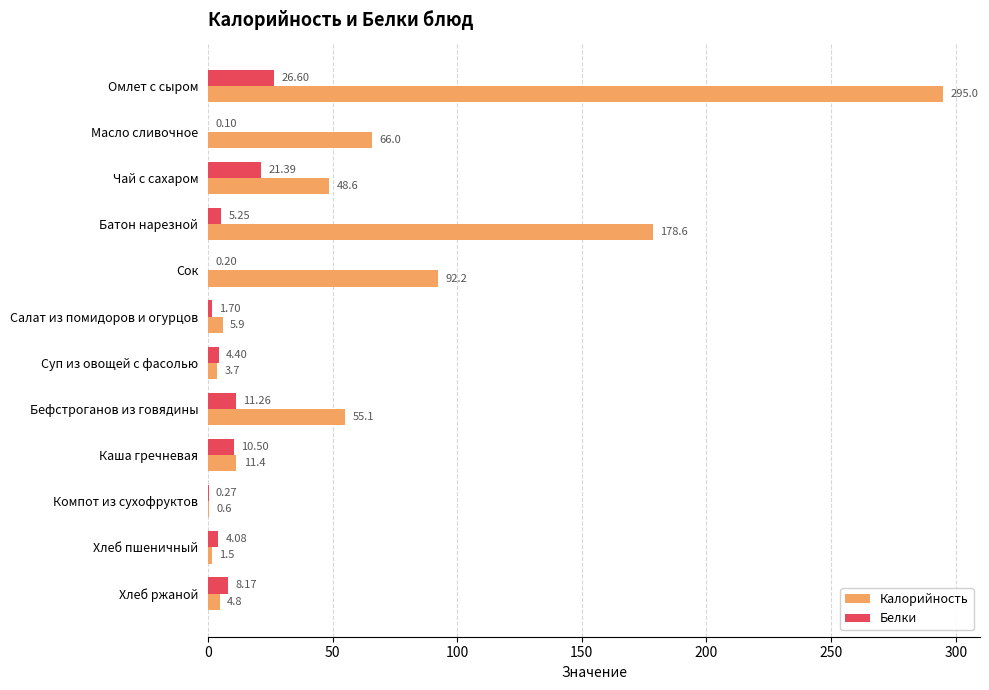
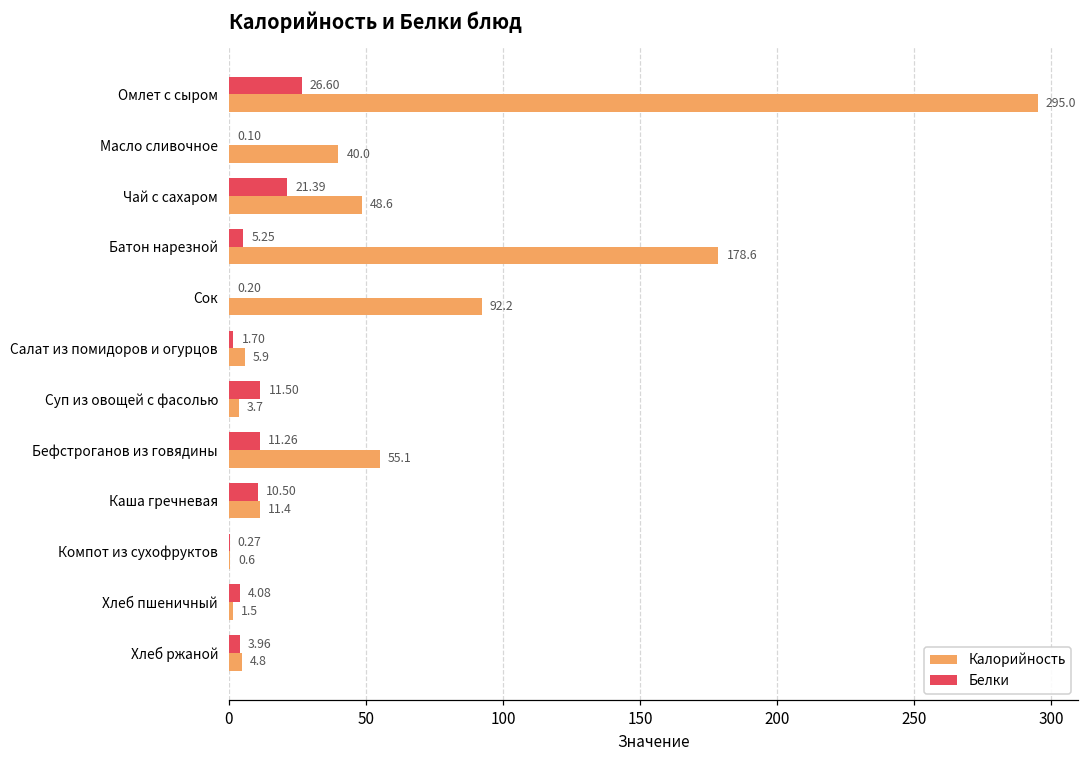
Калорийность, Масло сливочное: 66.0 -> 40.0
Белки, Суп из овощей с фасолью: 4.40 -> 11.50
Белки, Хлеб ржаной: 8.17 -> 3.96
